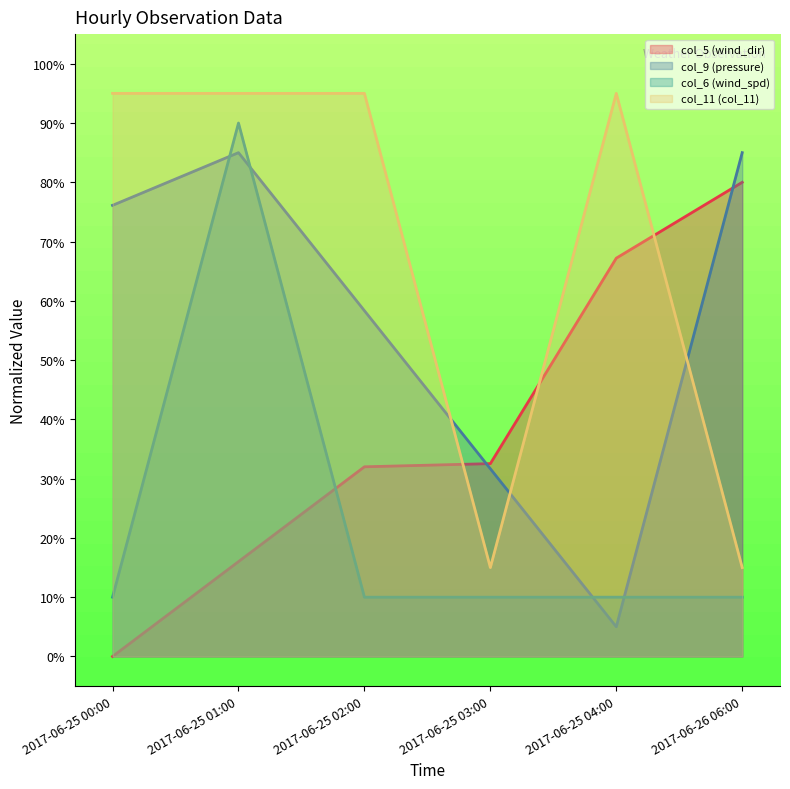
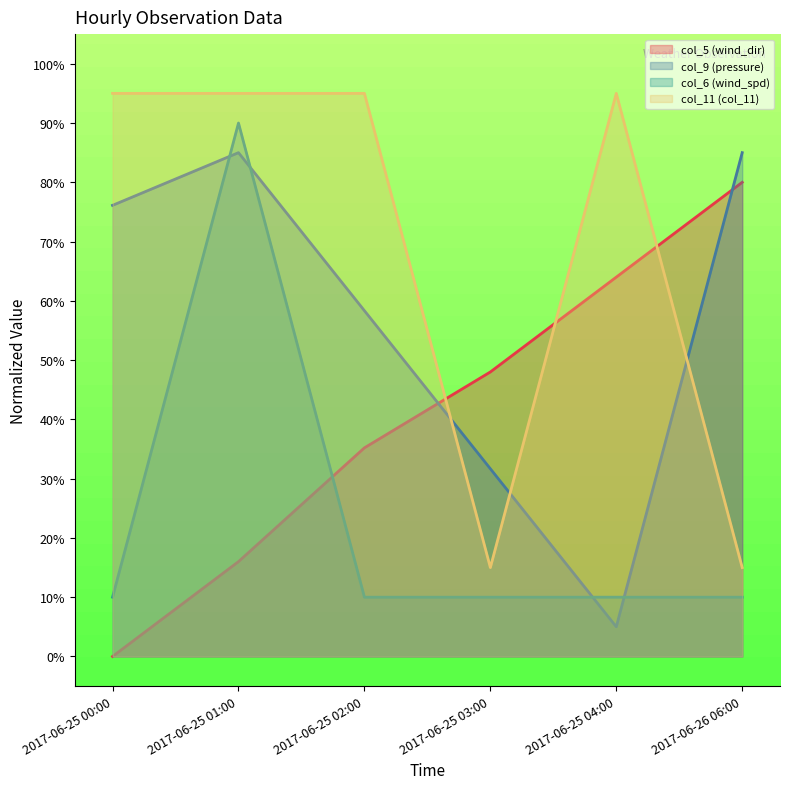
col_5 (wind_dir), 2017-06-25 02:00: 32% -> 35%
col_5 (wind_dir), 2017-06-25 03:00: 33% -> 48%
col_5 (wind_dir), 2017-06-25 04:00: 67% -> 64%
